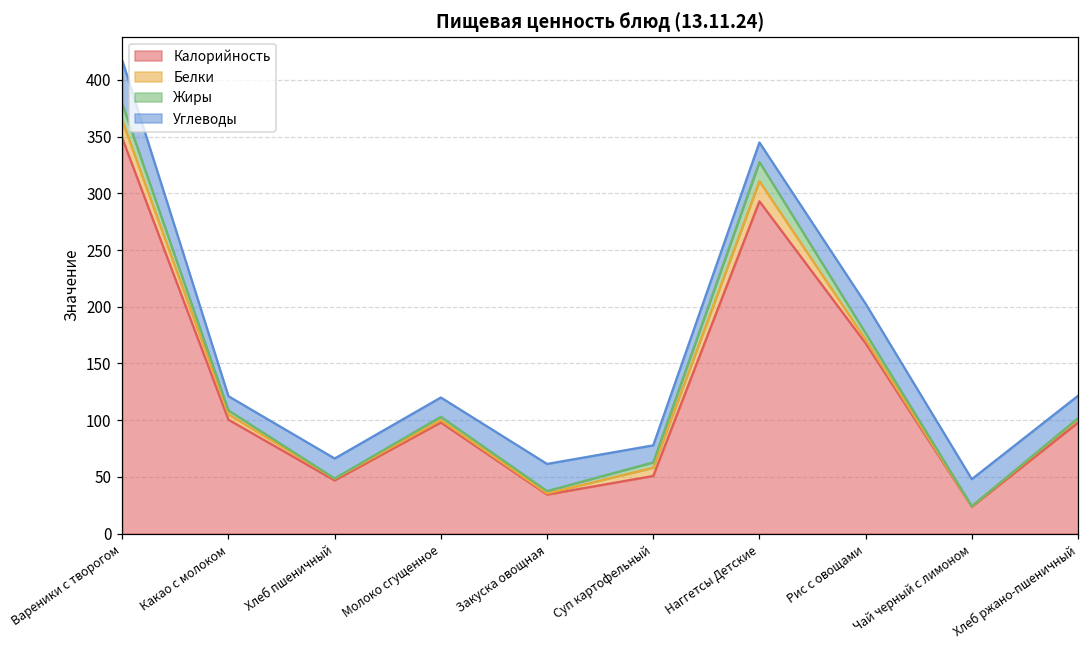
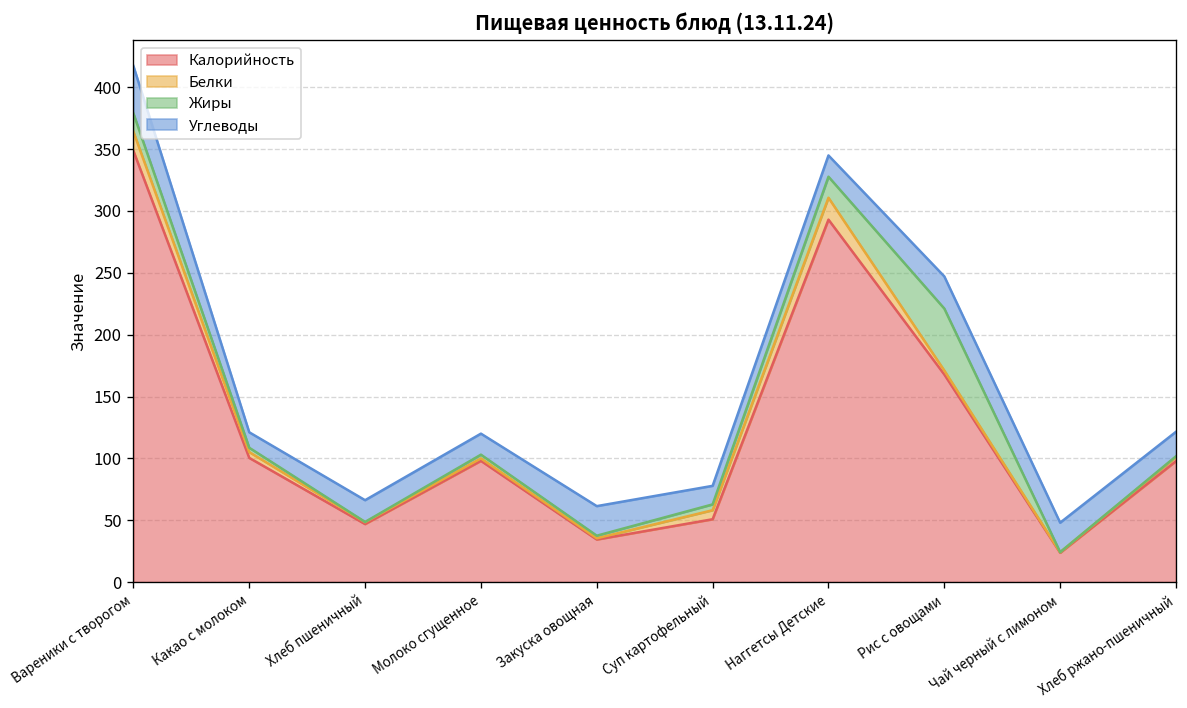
Жиры, Рис с овощами: 6 -> 50
